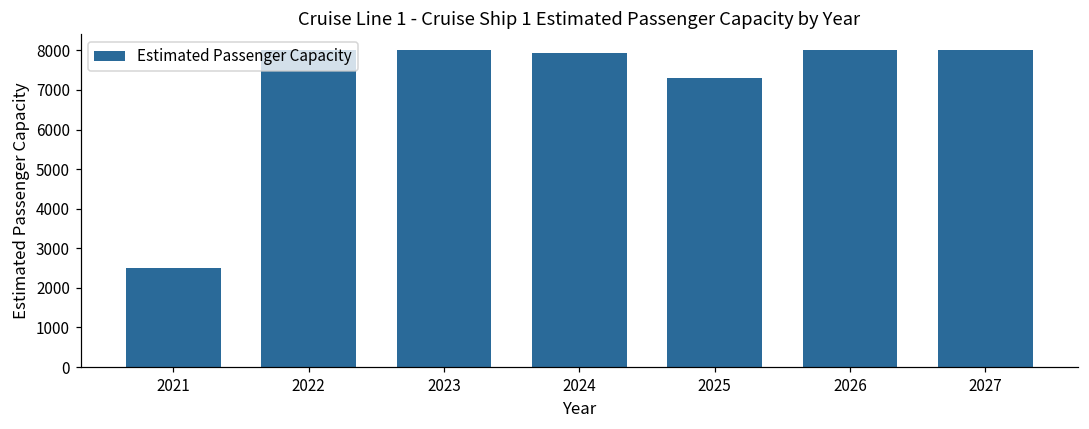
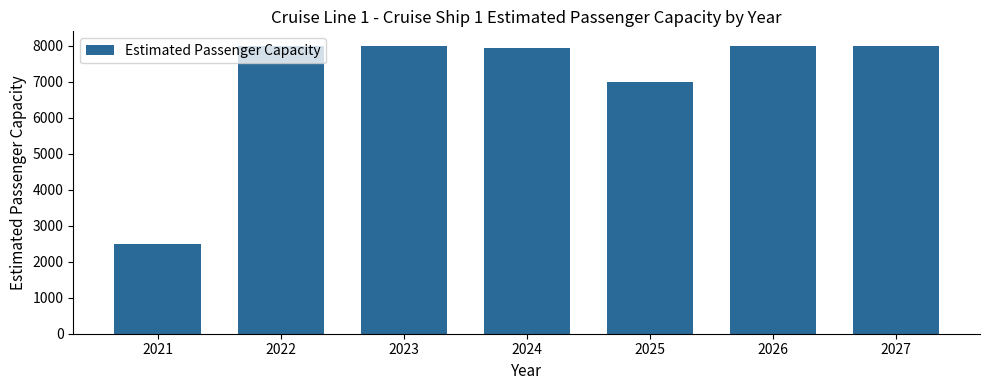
2025: 7300 -> 7000
